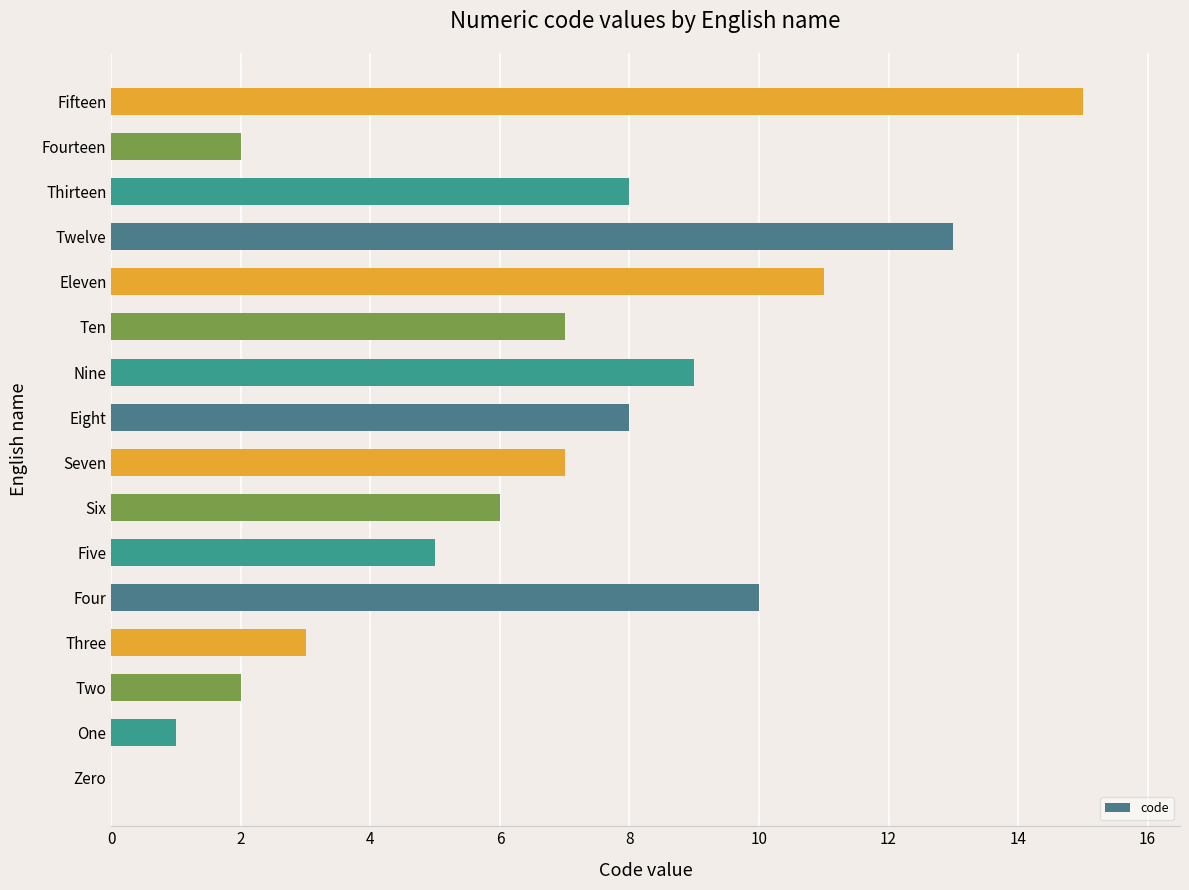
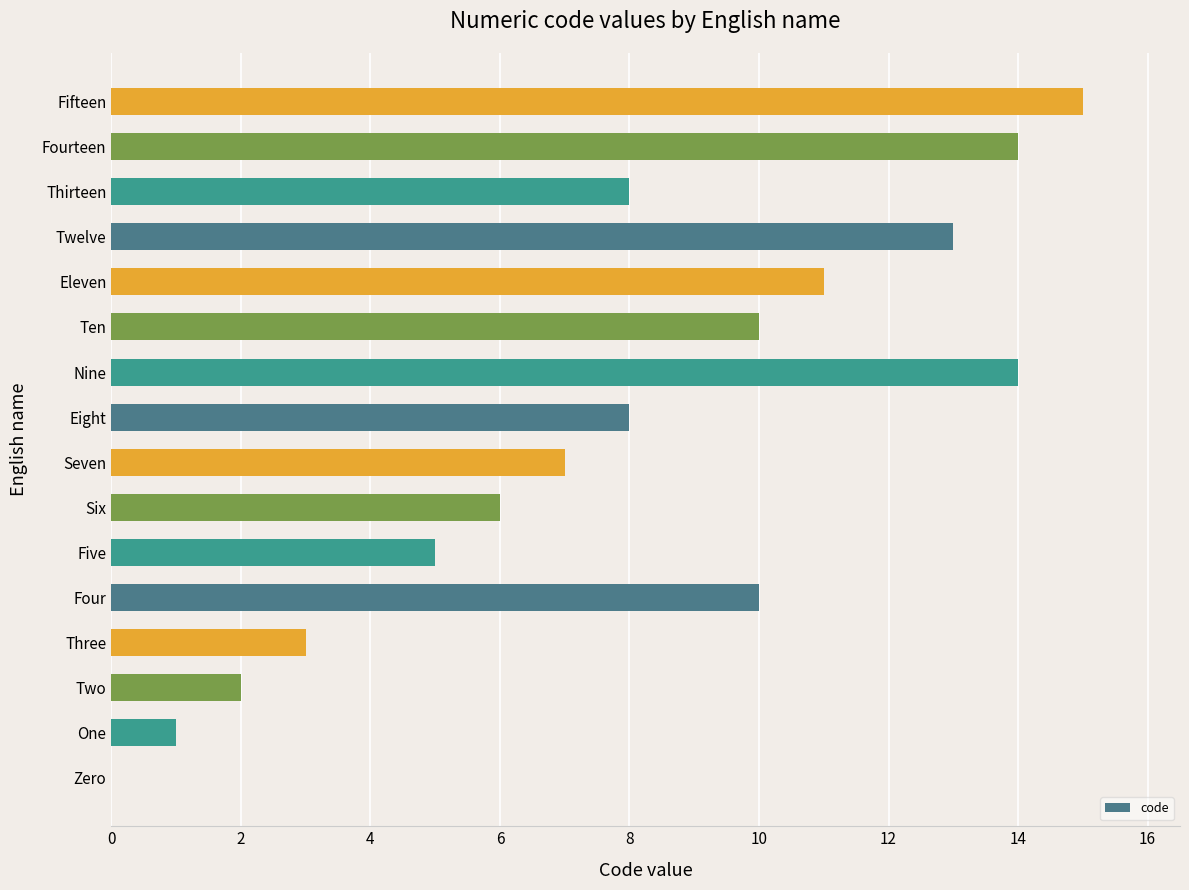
Fourteen: 2 -> 14
Ten: 7 -> 10
Nine: 9 -> 14
